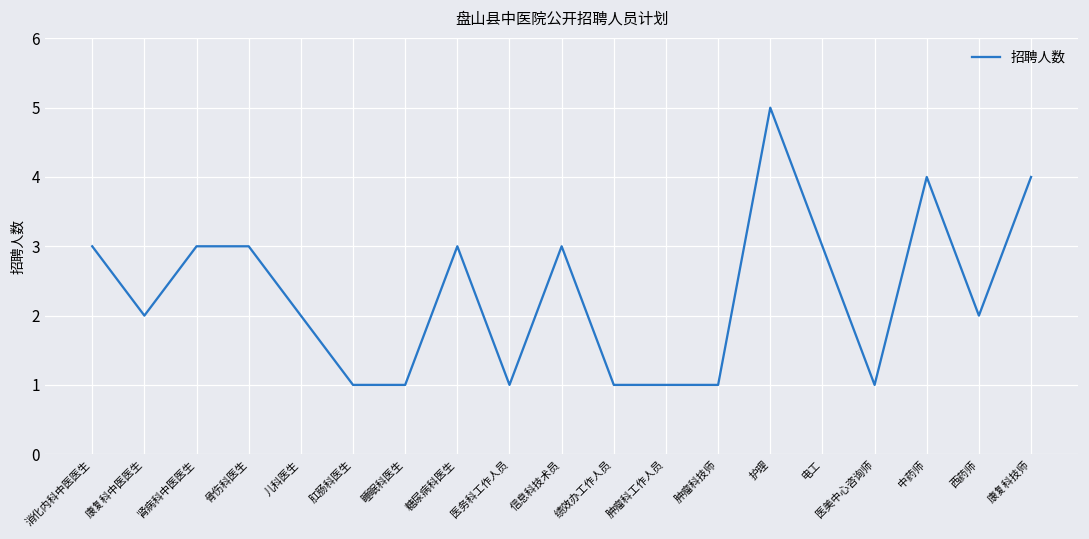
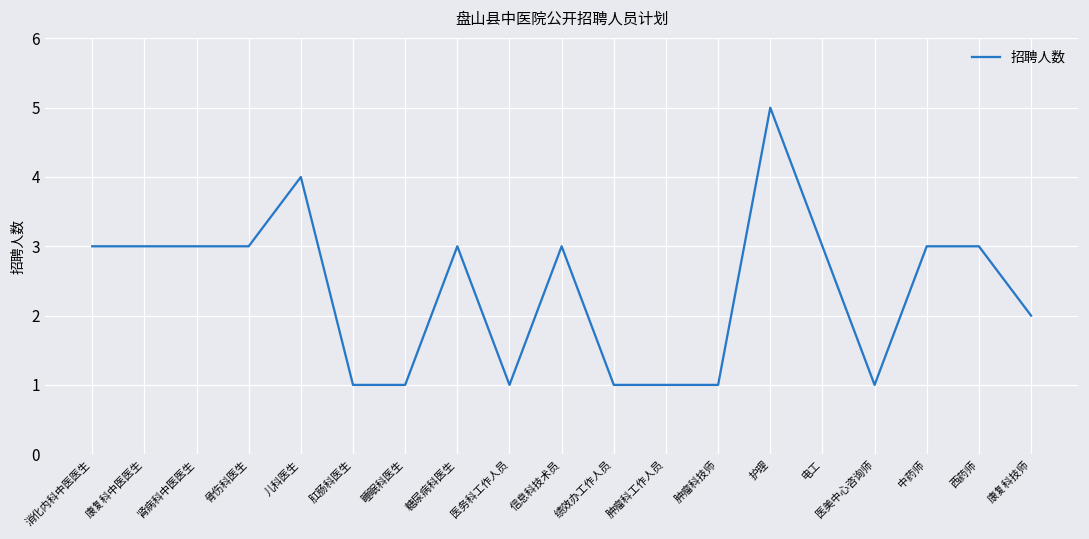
康复科中医医生: 2 -> 3
儿科医生: 2 -> 4
中药师: 4 -> 3
西药师: 2 -> 3
康复科技师: 4 -> 2
